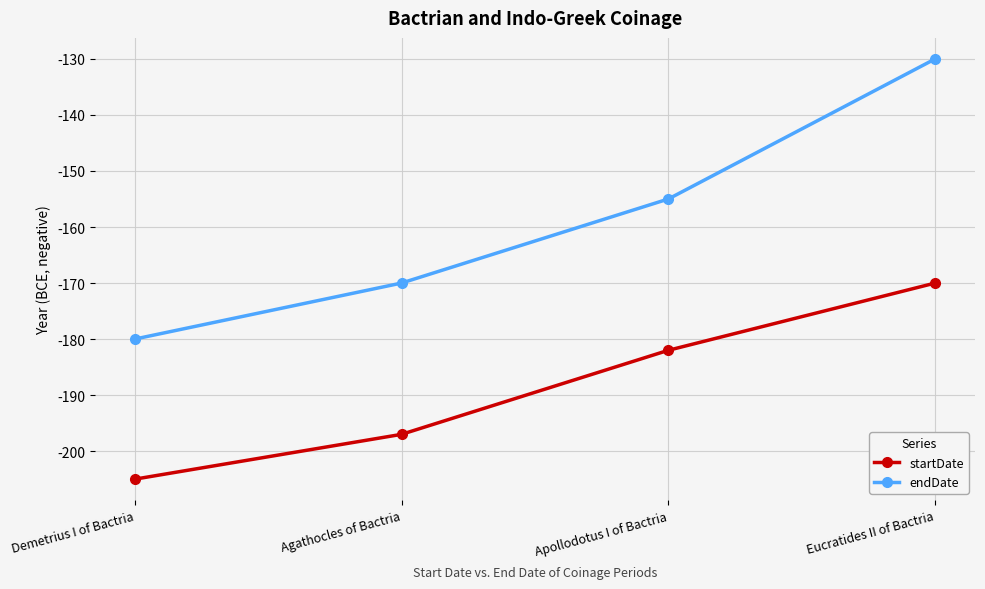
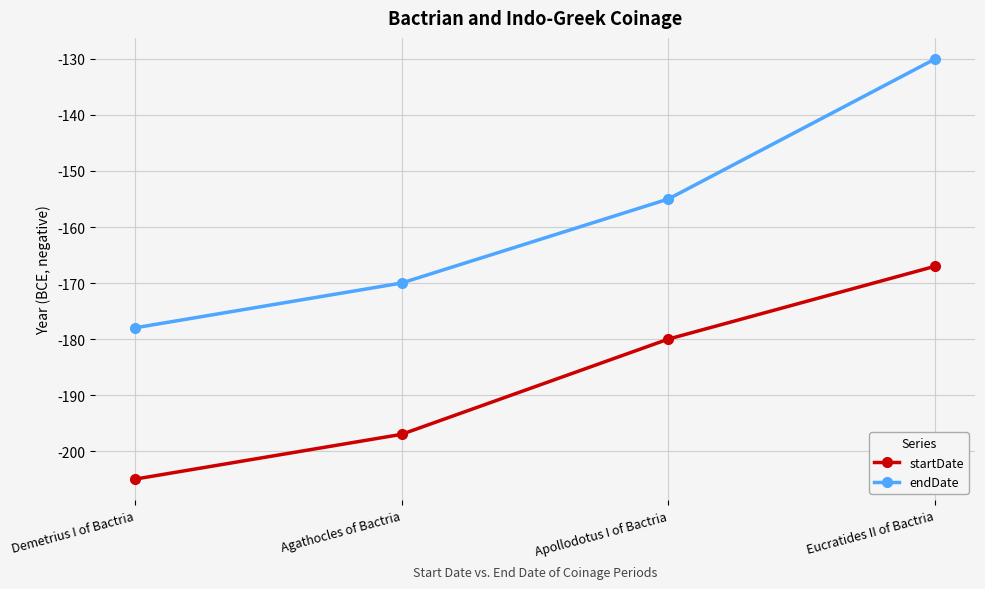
endDate, Demetrius I of Bactria: -180 -> -178
startDate, Apollodotus I of Bactria: -182 -> -180
startDate, Eucratides II of Bactria: -170 -> -167
